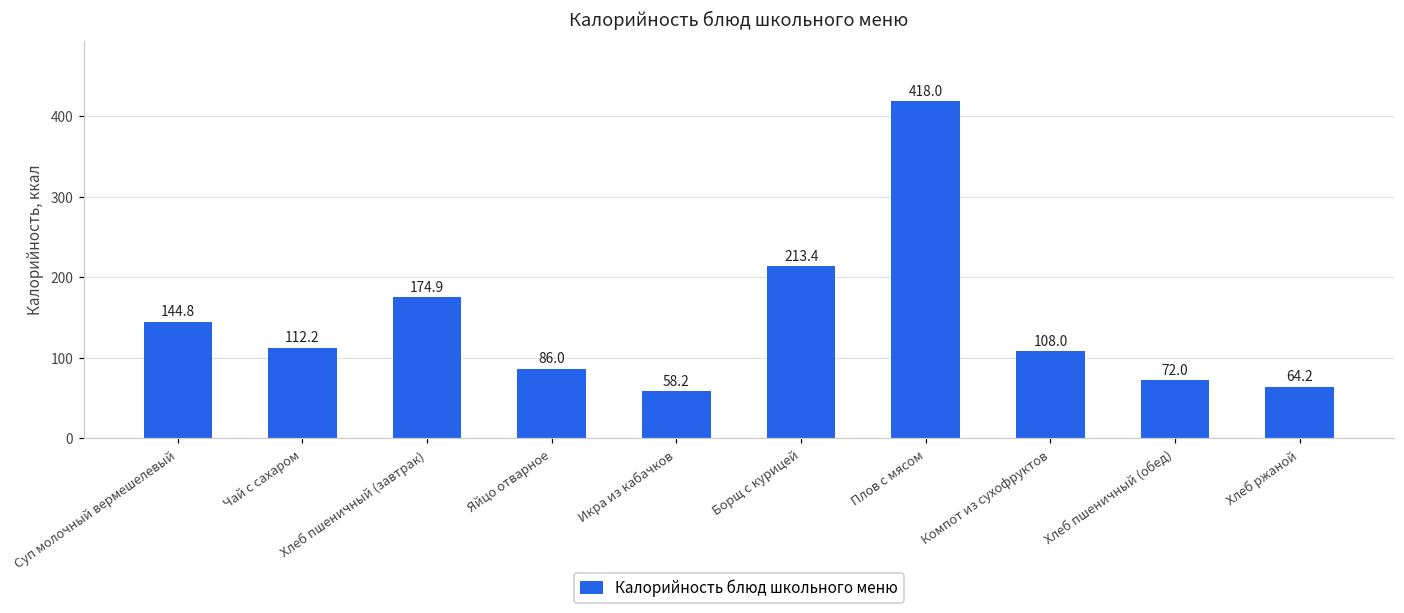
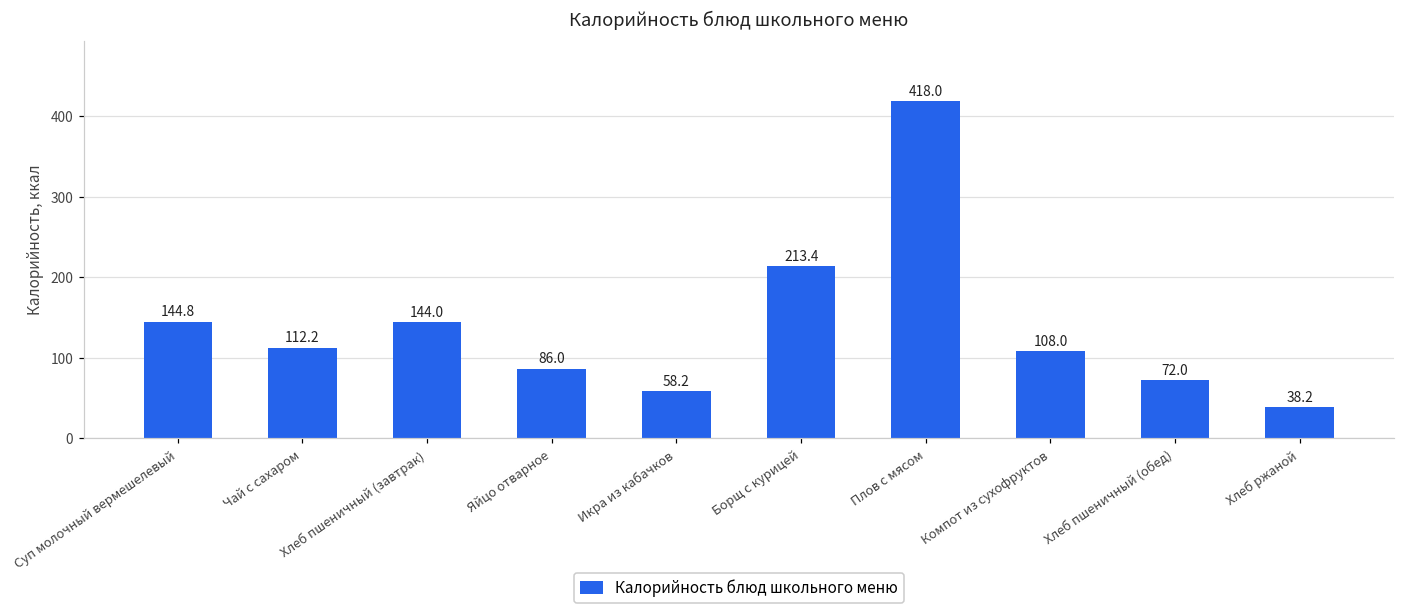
Хлеб пшеничный (завтрак): 174.9 -> 144.0
Хлеб ржаной: 64.2 -> 38.2
